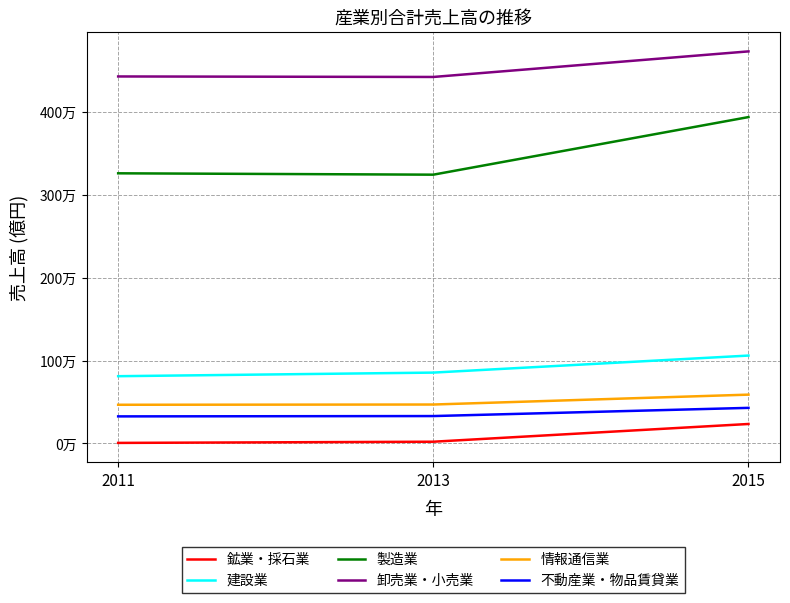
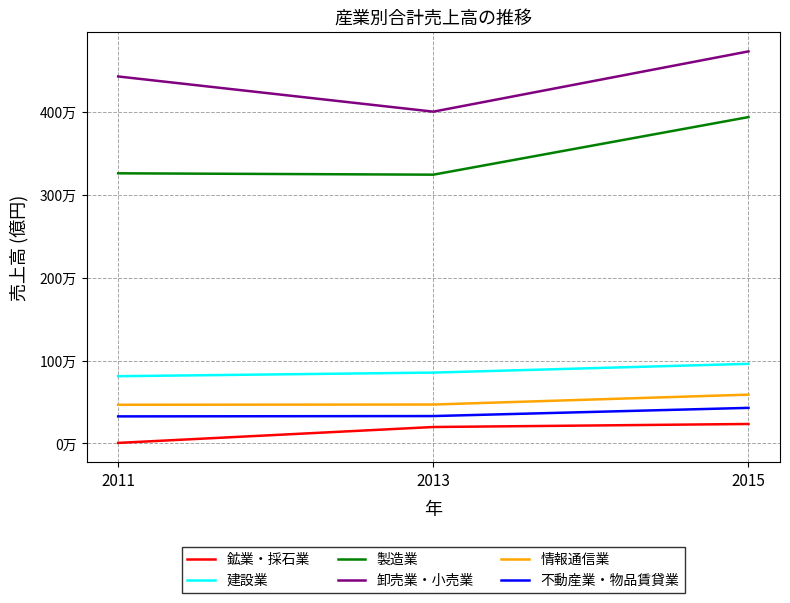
鉱業・採石業, 2013: 0万 -> 20万
卸売業・小売業, 2013: 440万 -> 400万
建設業, 2015: 110万 -> 100万
